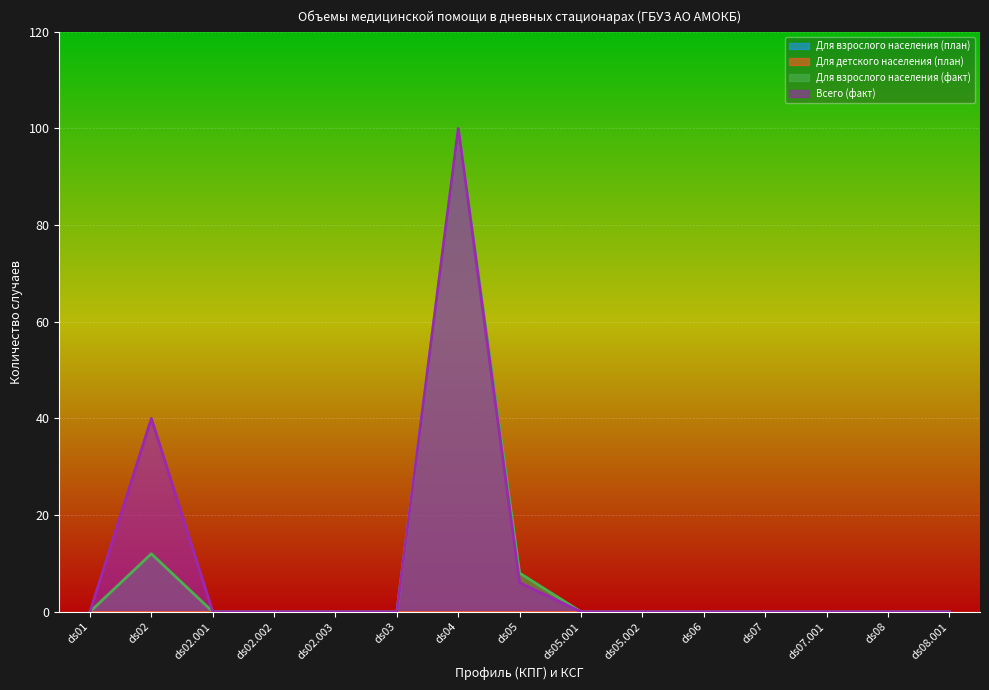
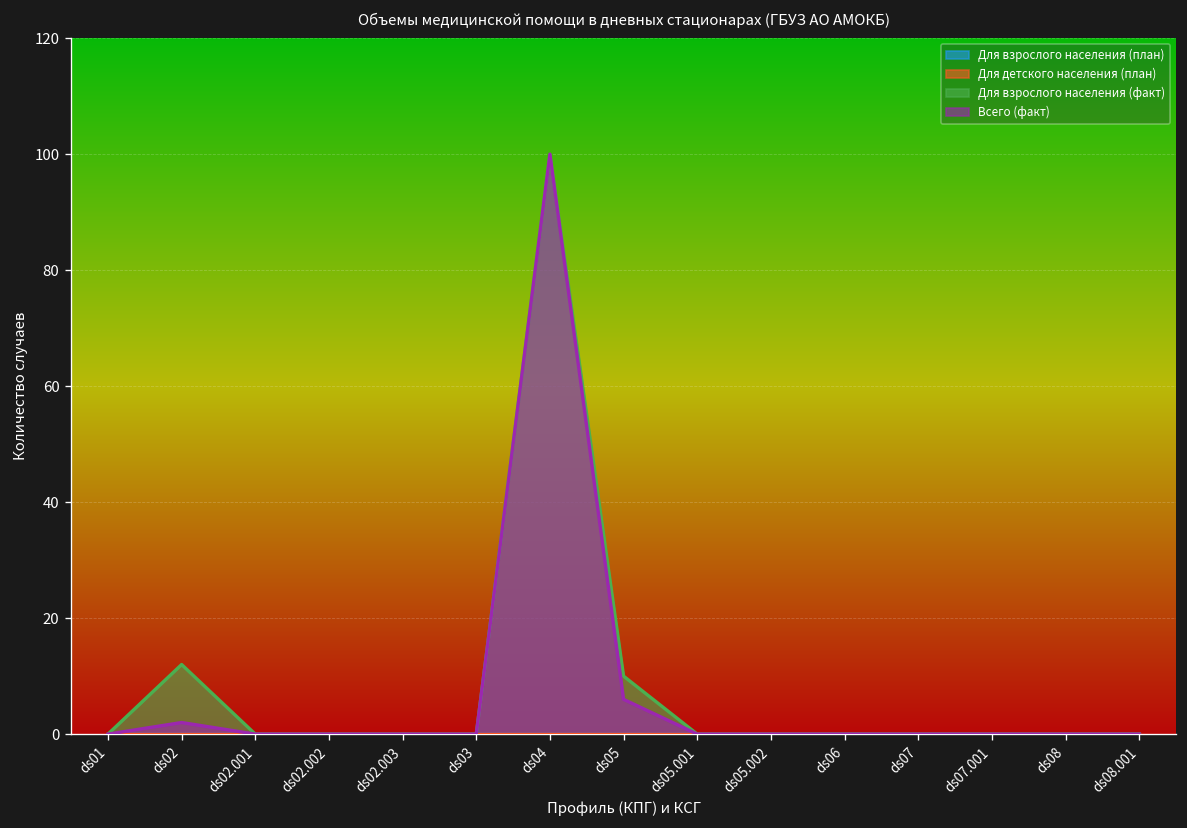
Всего (факт), ds02: 40 -> 2
Для взрослого населения (факт), ds05: 8 -> 10
